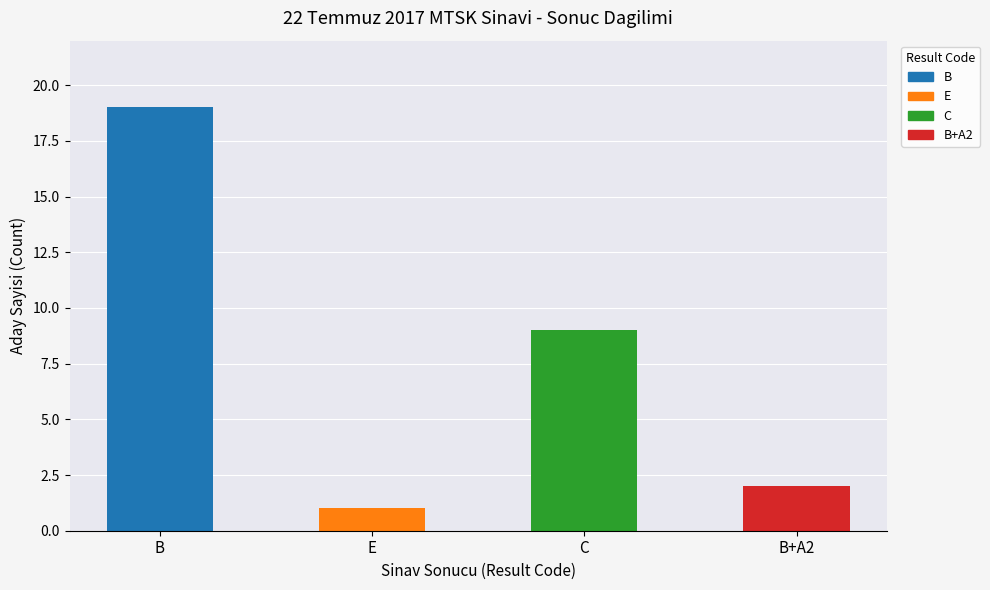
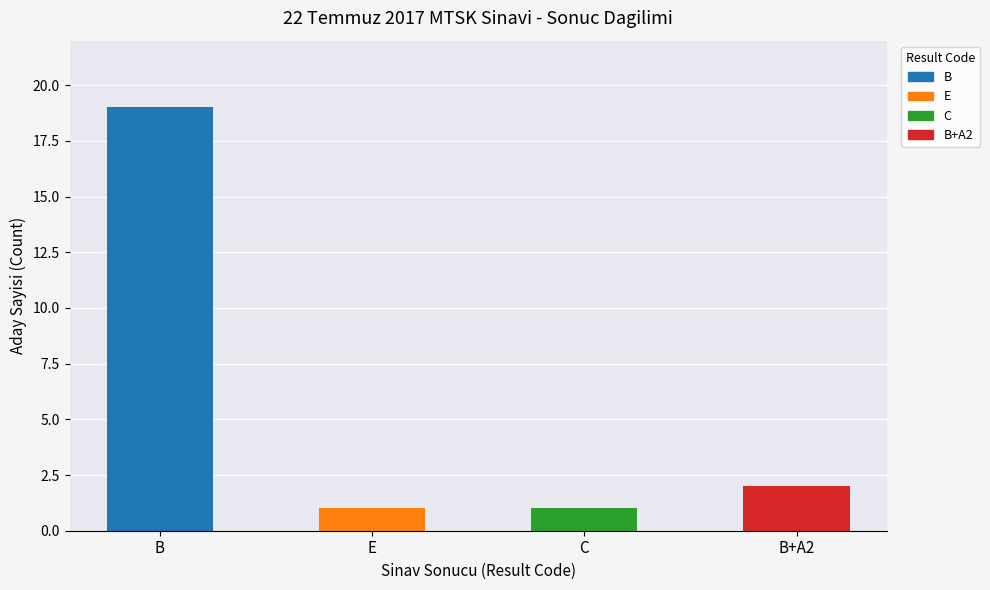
C: 9 -> 1
